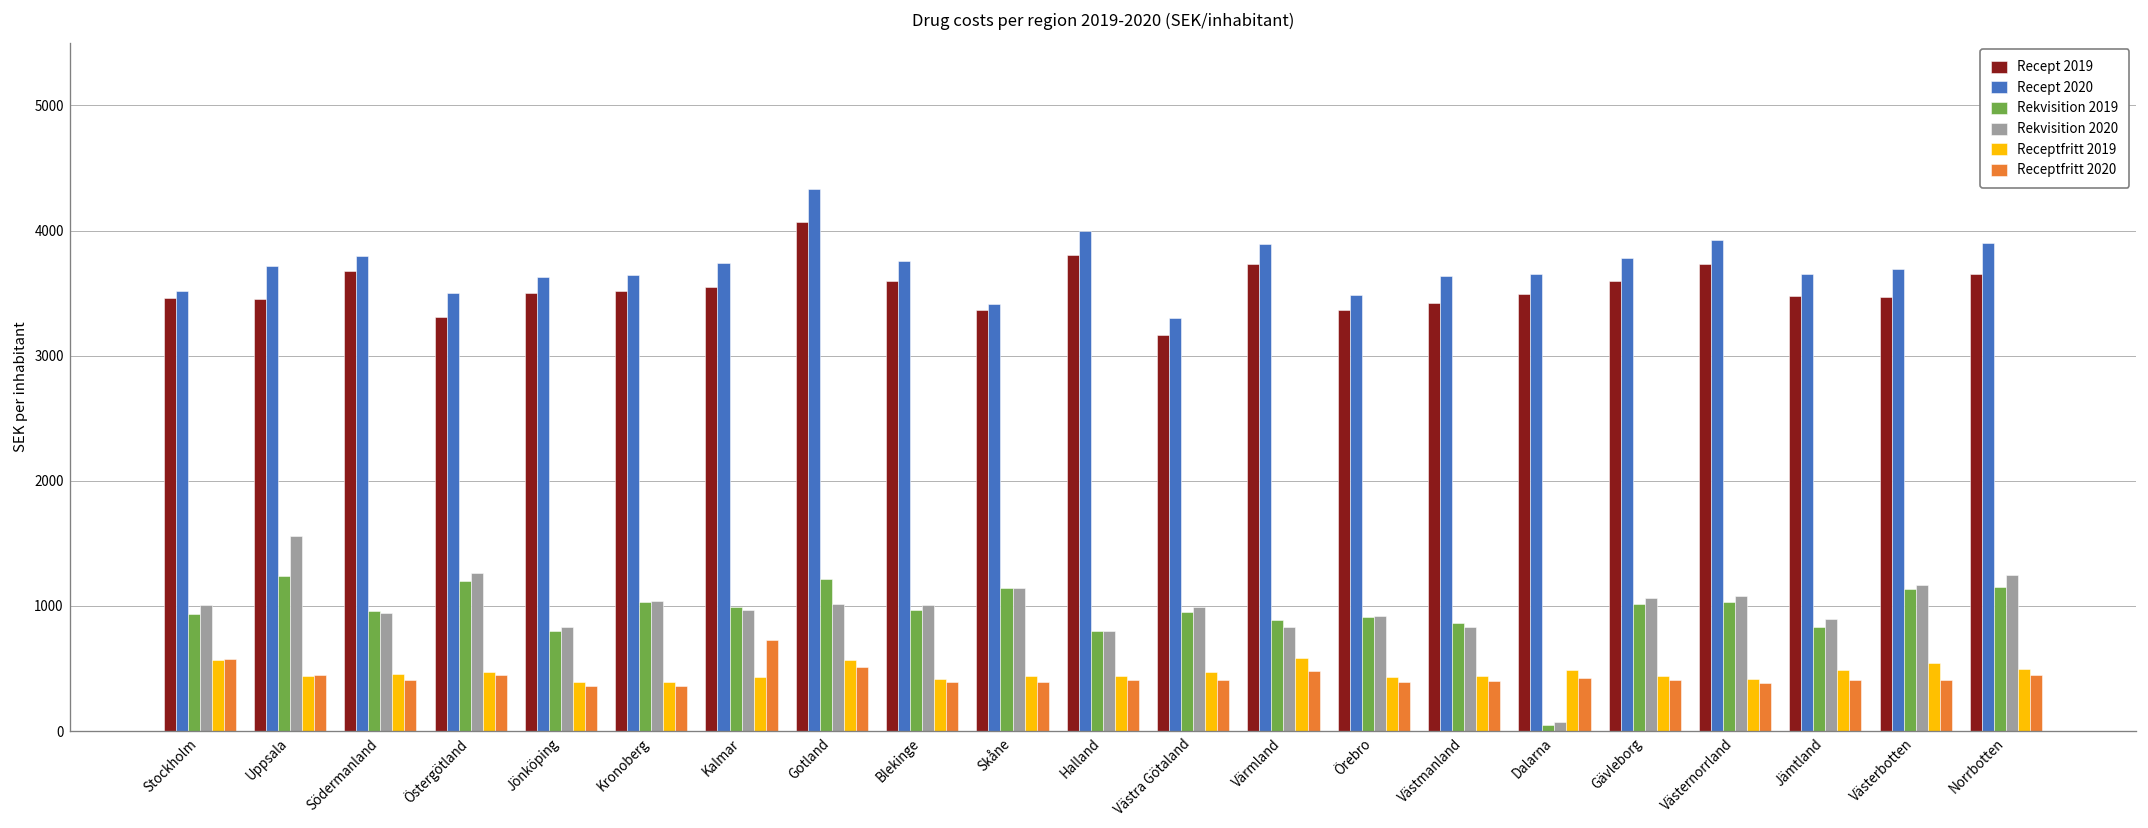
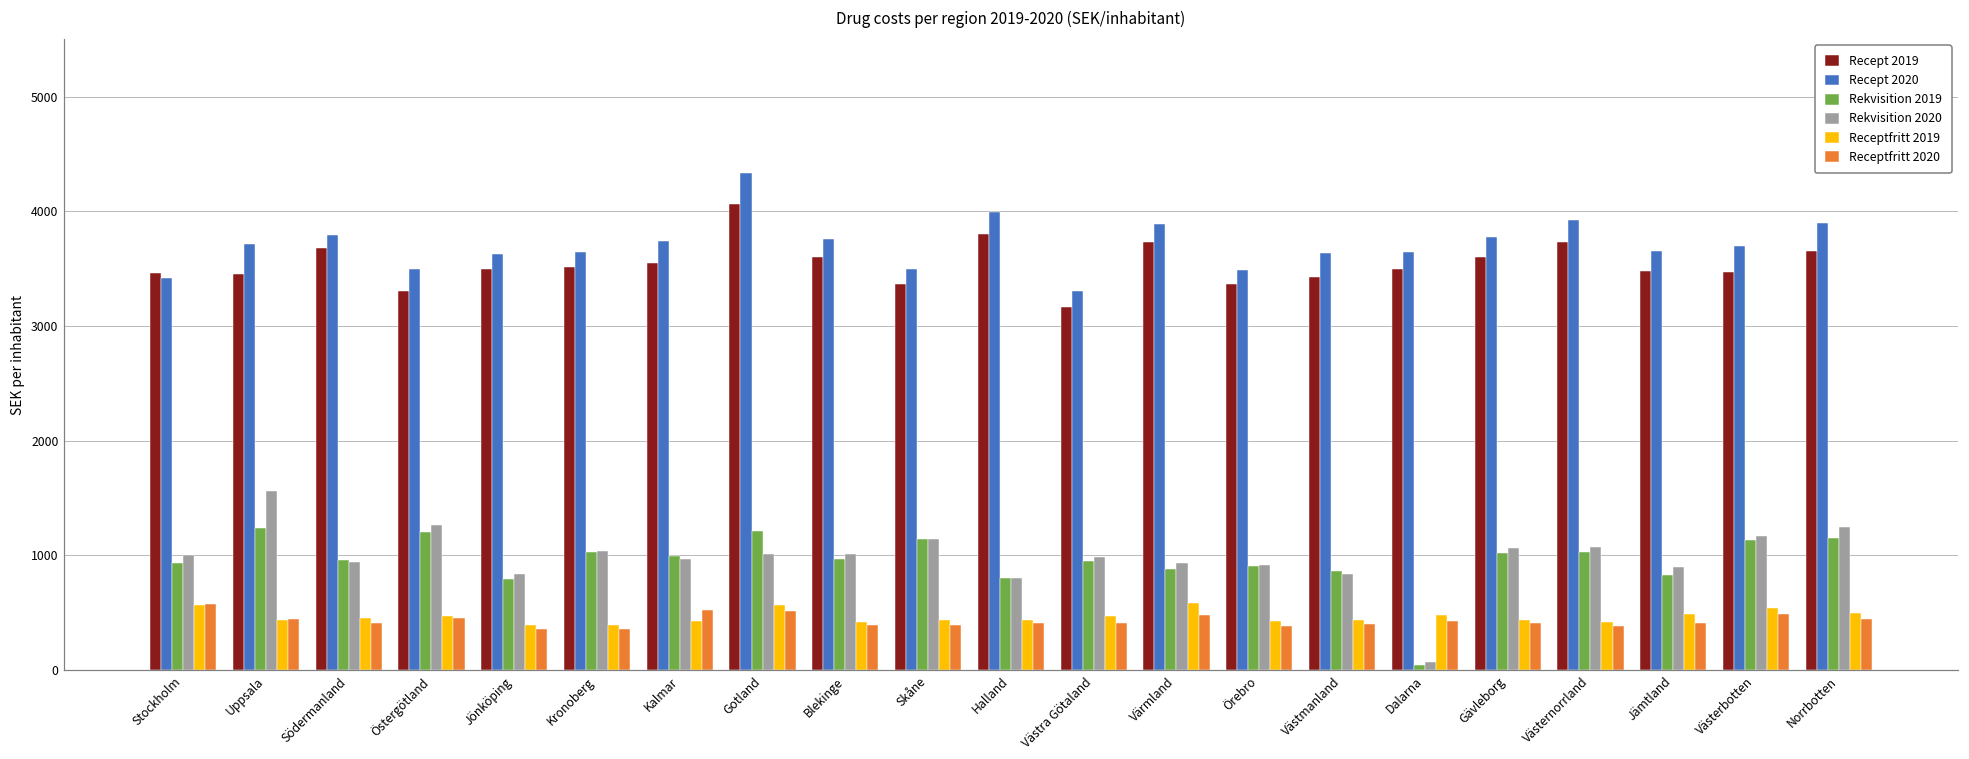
Recept 2020, Stockholm: 3520 -> 3420
Receptfritt 2020, Kalmar: 730 -> 530
Recept 2020, Skåne: 3410 -> 3490
Rekvisition 2020, Värmland: 830 -> 940
Receptfritt 2020, Västerbotten: 410 -> 490
